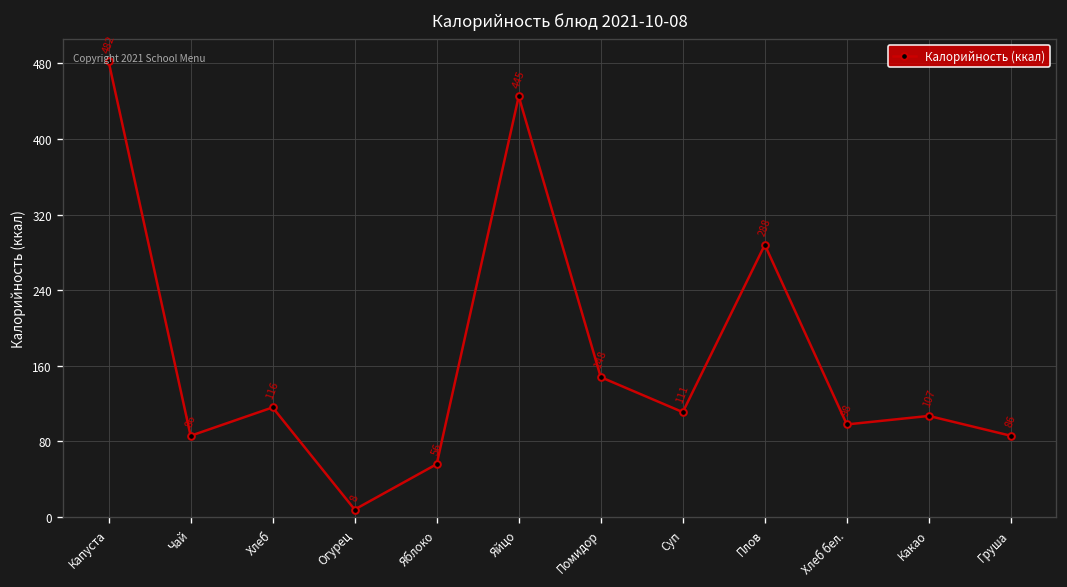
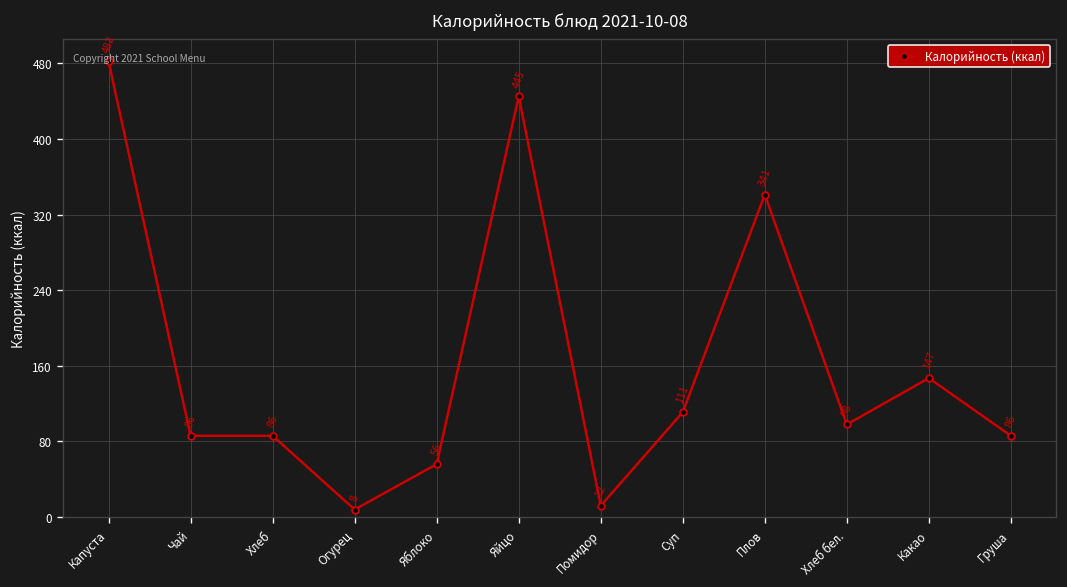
Хлеб: 116 -> 86
Помидор: 148 -> 12
Плов: 288 -> 341
Какао: 107 -> 147
